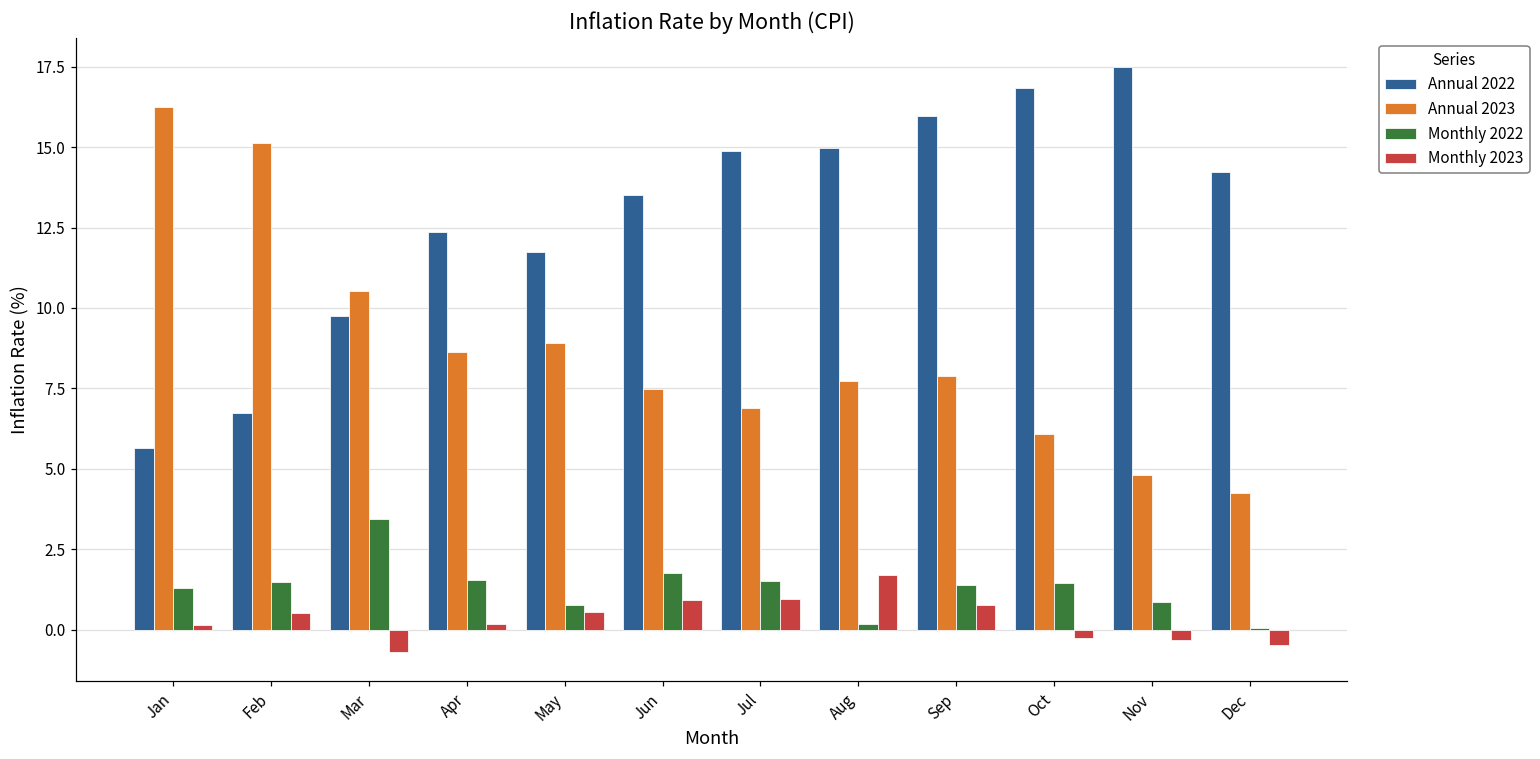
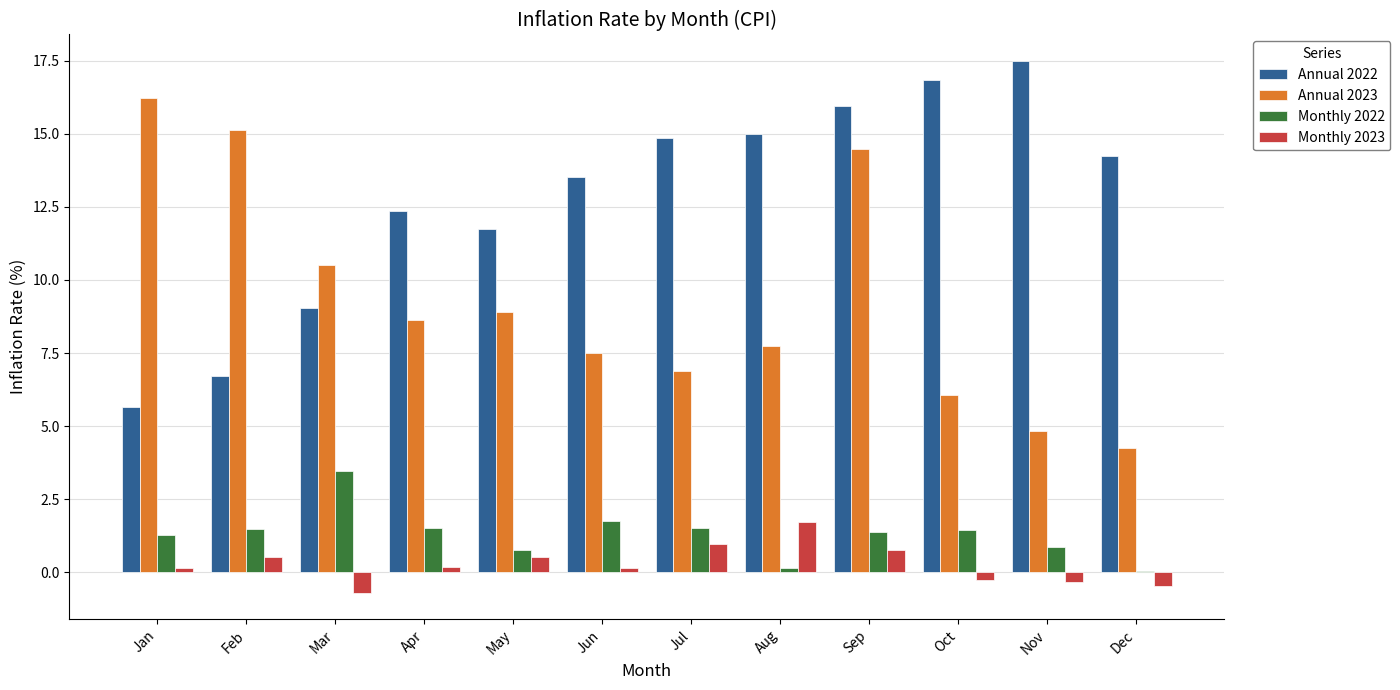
Annual 2022, Mar: 9.7 -> 9.0
Monthly 2023, Jun: 0.9 -> 0.1
Annual 2023, Sep: 7.9 -> 14.5
